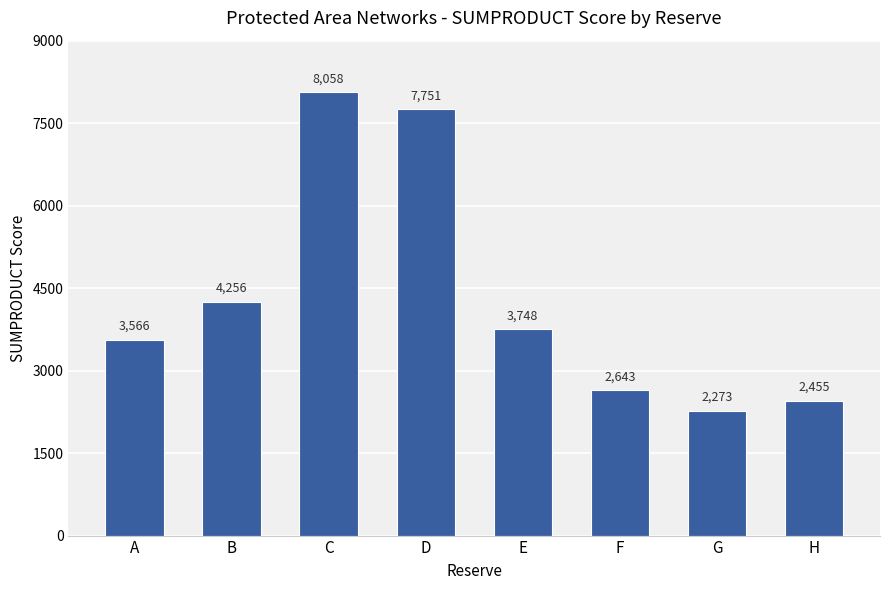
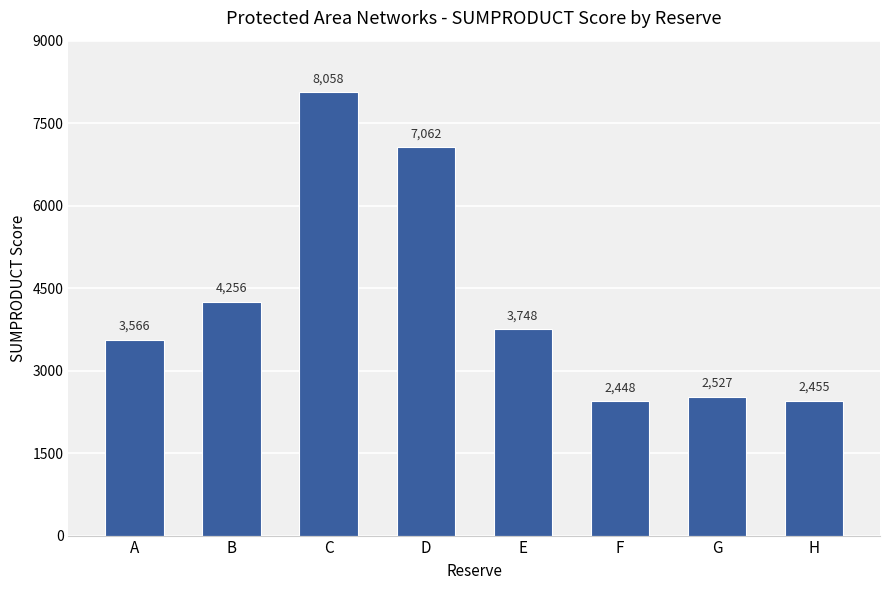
D: 7,751 -> 7,062
F: 2,643 -> 2,448
G: 2,273 -> 2,527
